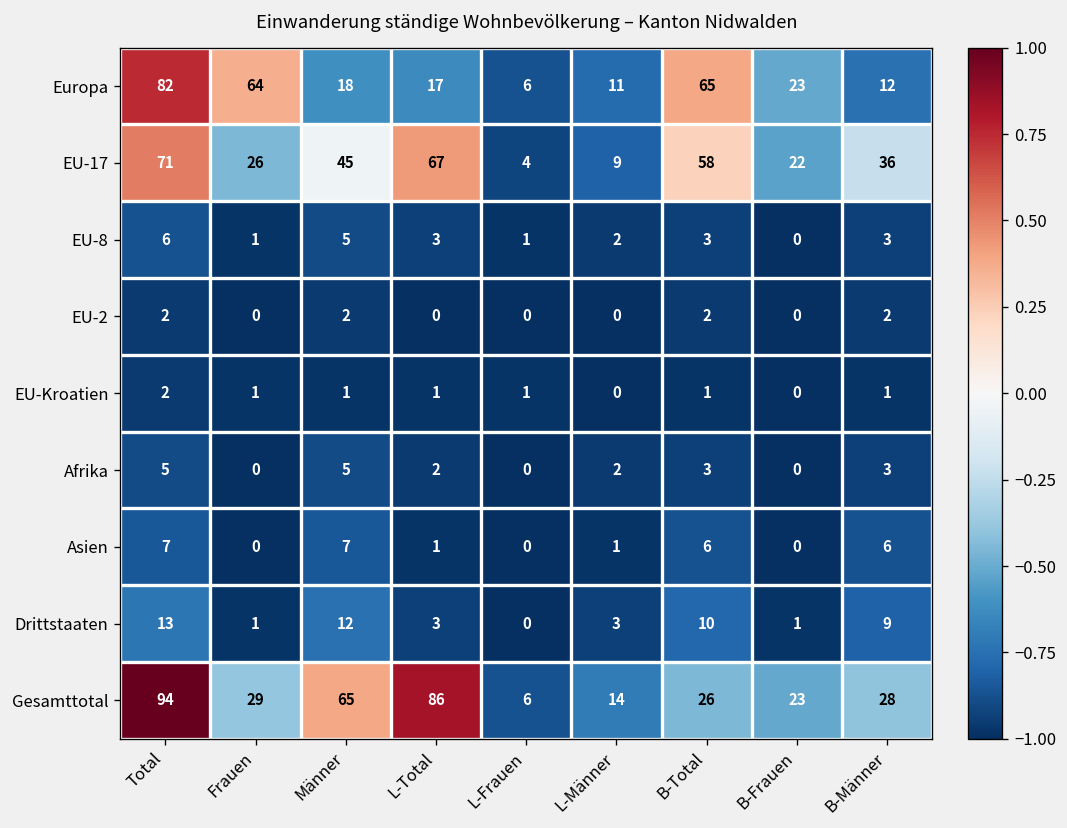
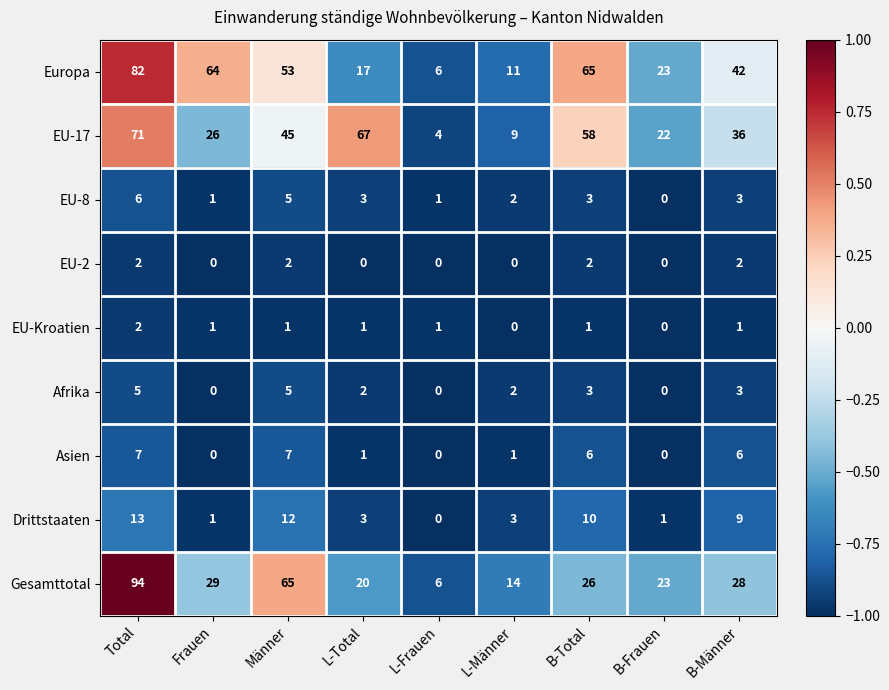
Europa, Männer: 18 -> 53
Europa, B-Männer: 12 -> 42
Gesamttotal, L-Total: 86 -> 20
